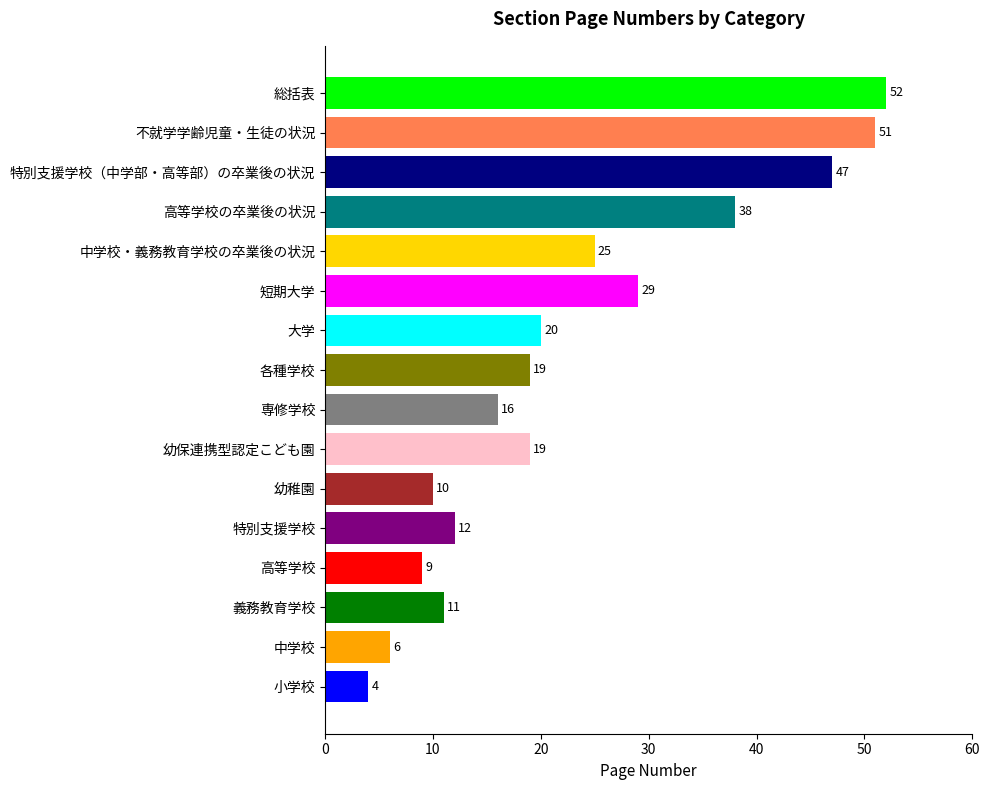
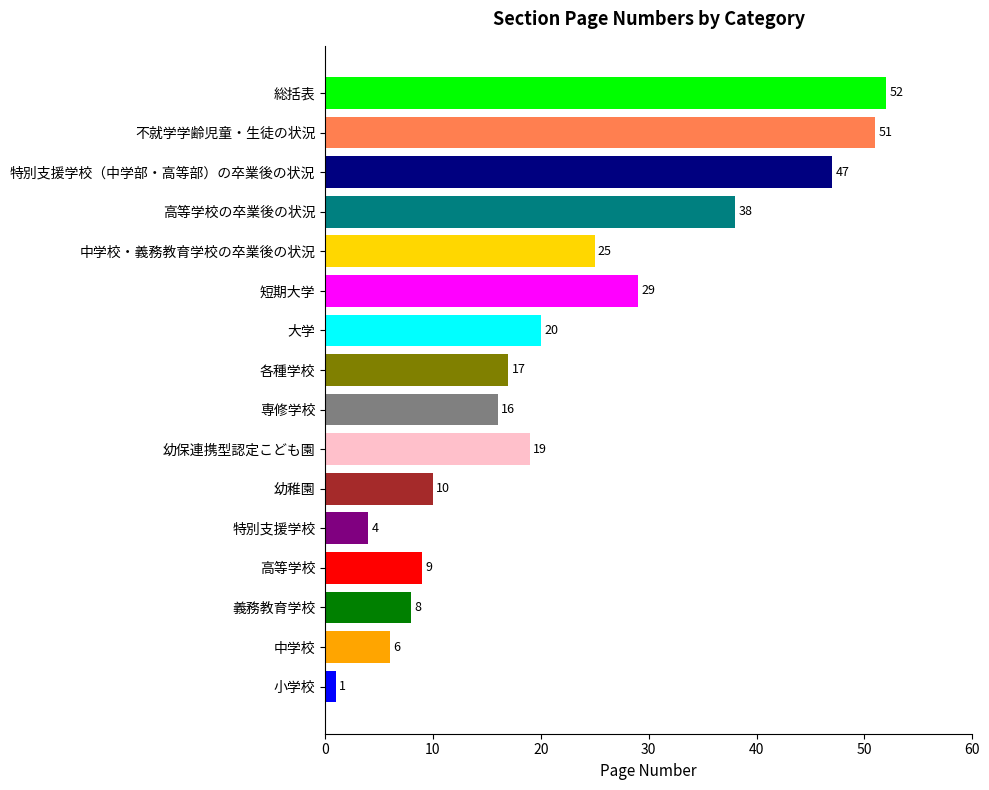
各種学校: 19 -> 17
特別支援学校: 12 -> 4
義務教育学校: 11 -> 8
小学校: 4 -> 1
